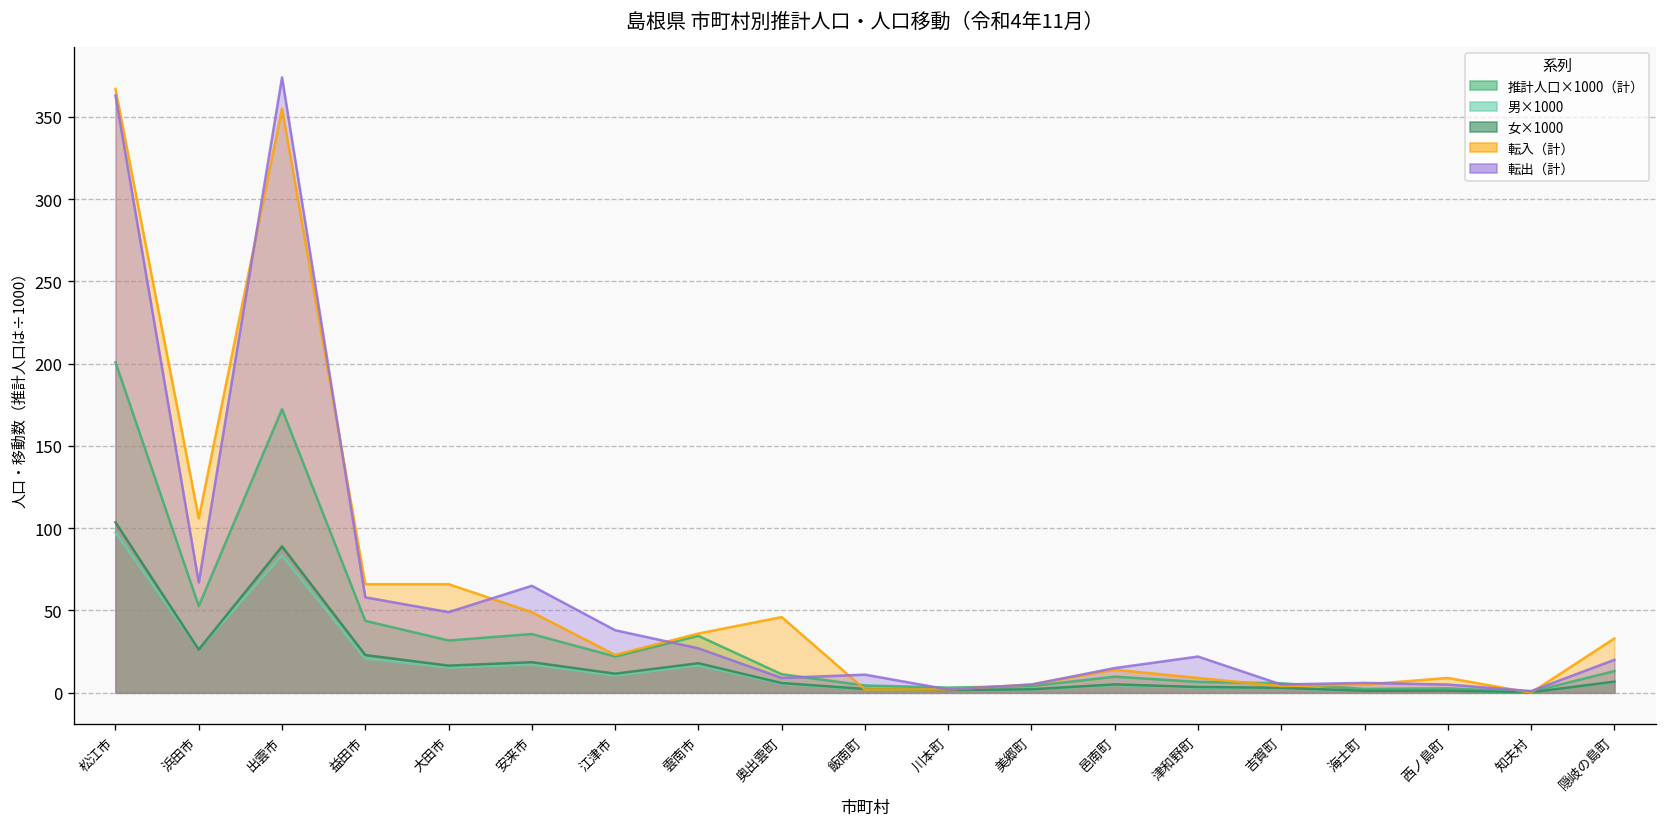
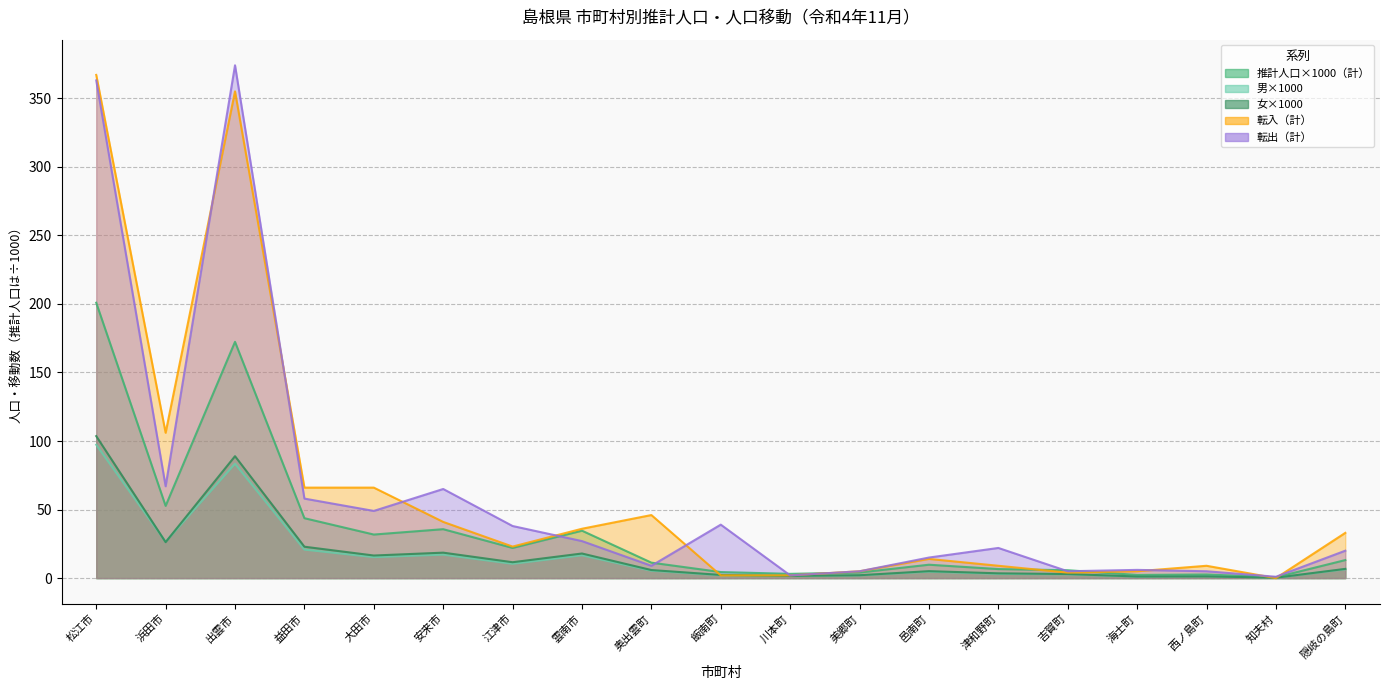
転入（計）, 安来市: 49 -> 41
転出（計）, 飯南町: 11 -> 39
